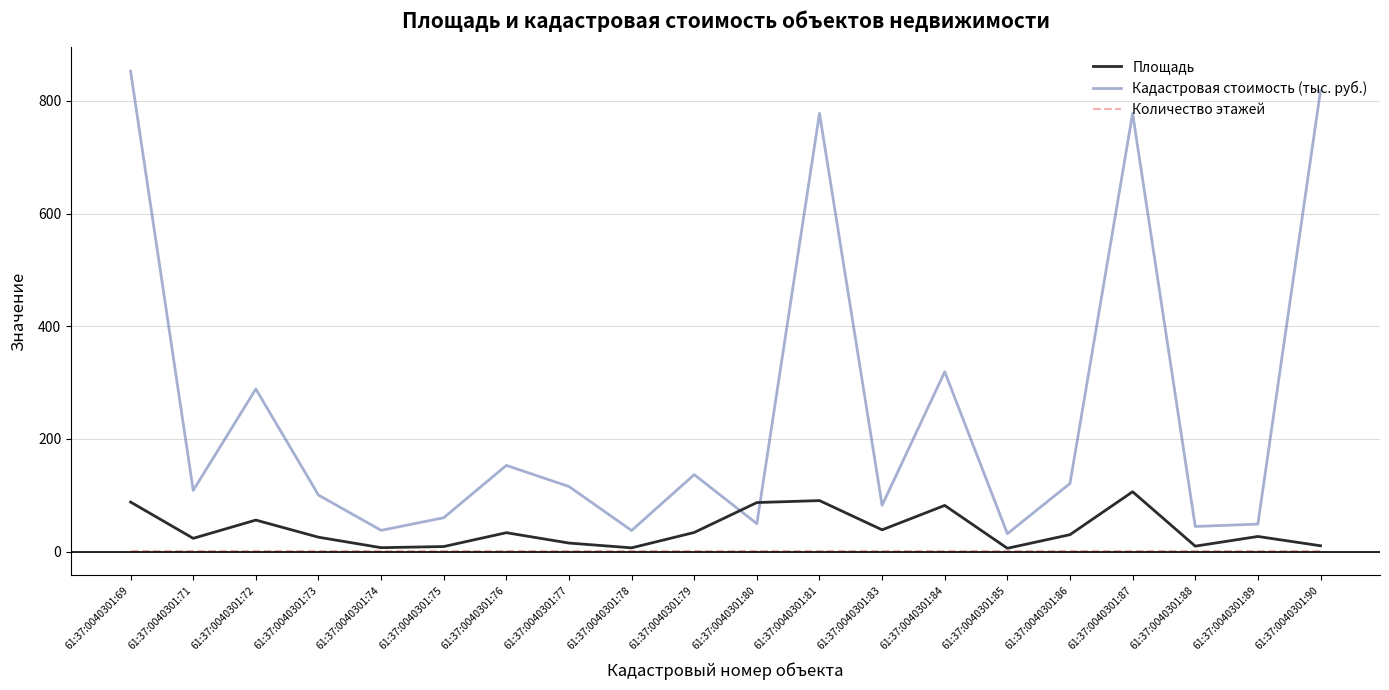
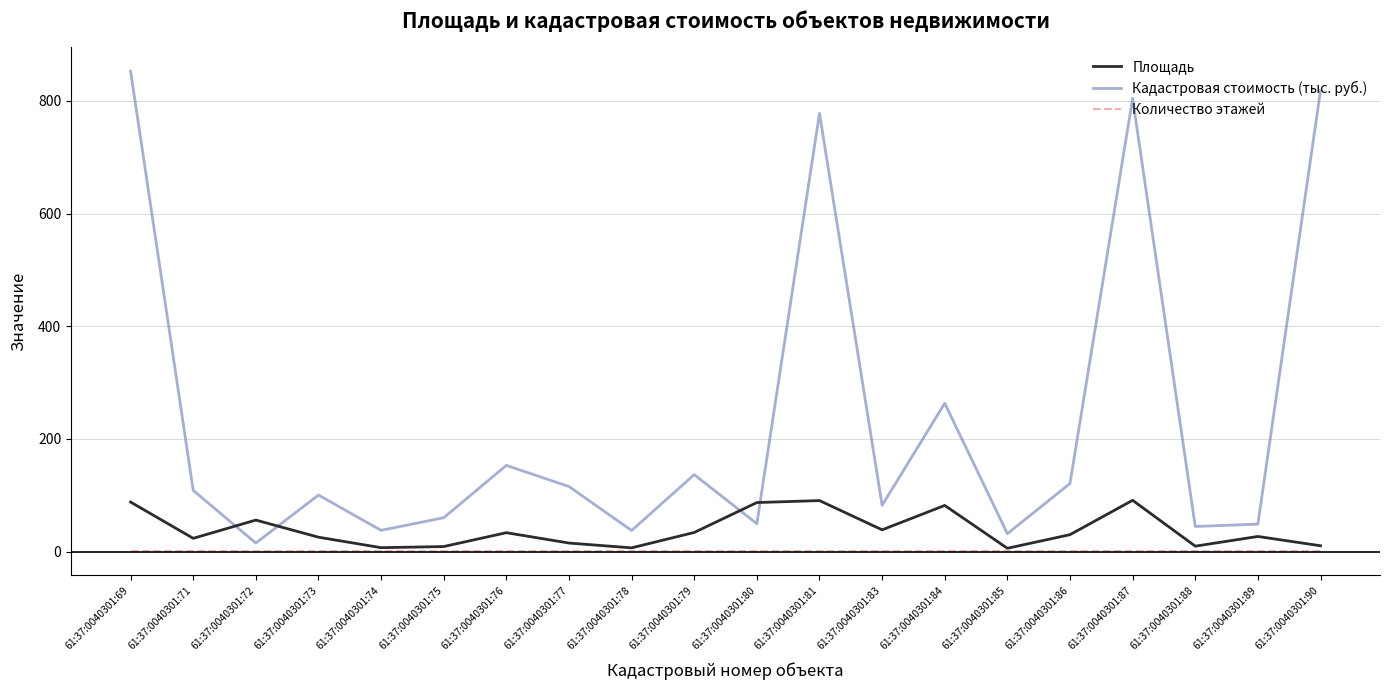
Кадастровая стоимость (тыс. руб.), 61:37:0040301:72: 290 -> 20
Кадастровая стоимость (тыс. руб.), 61:37:0040301:84: 320 -> 260
Площадь, 61:37:0040301:87: 110 -> 90
Кадастровая стоимость (тыс. руб.), 61:37:0040301:87: 780 -> 800
